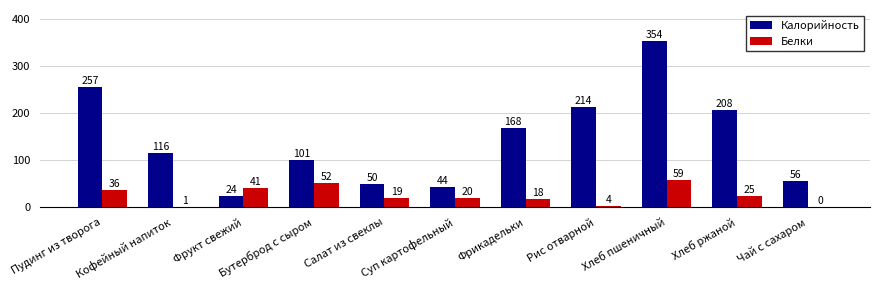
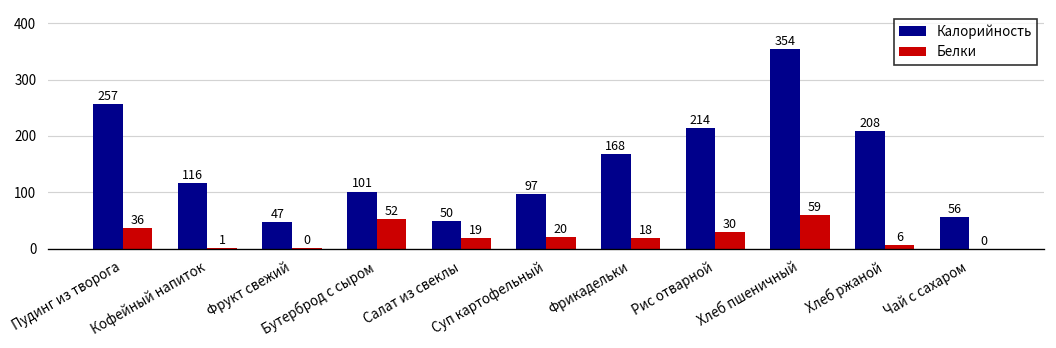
Калорийность, Фрукт свежий: 24 -> 47
Белки, Фрукт свежий: 41 -> 0
Калорийность, Суп картофельный: 44 -> 97
Белки, Рис отварной: 4 -> 30
Белки, Хлеб ржаной: 25 -> 6
